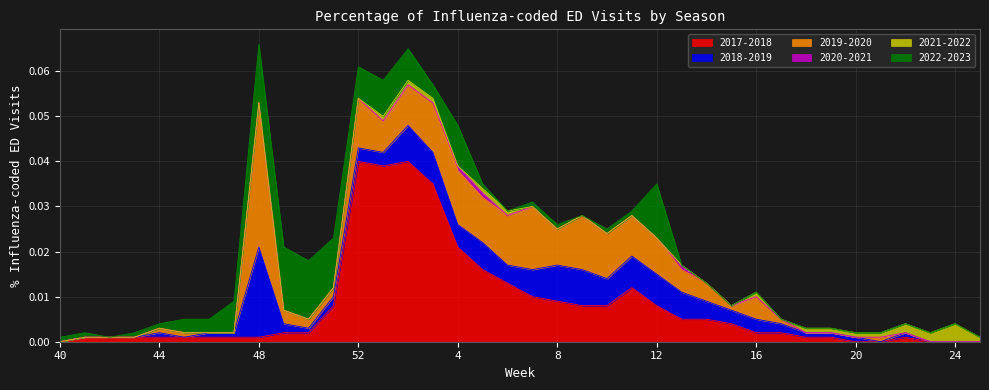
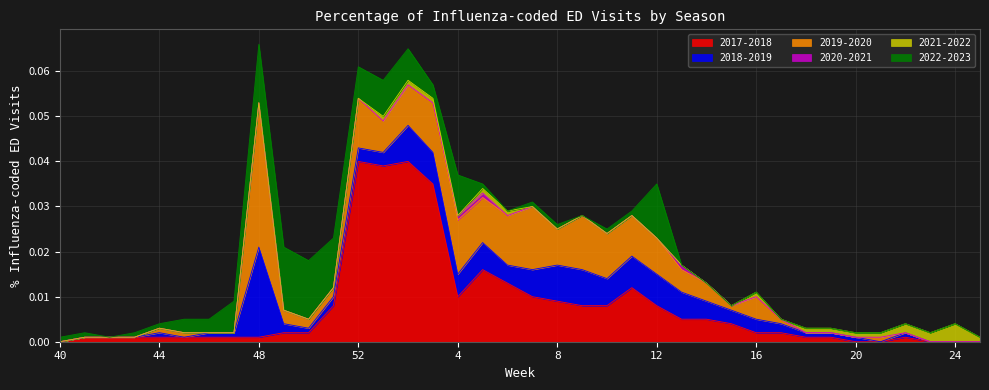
2017-2018, 4: 0.021 -> 0.010
